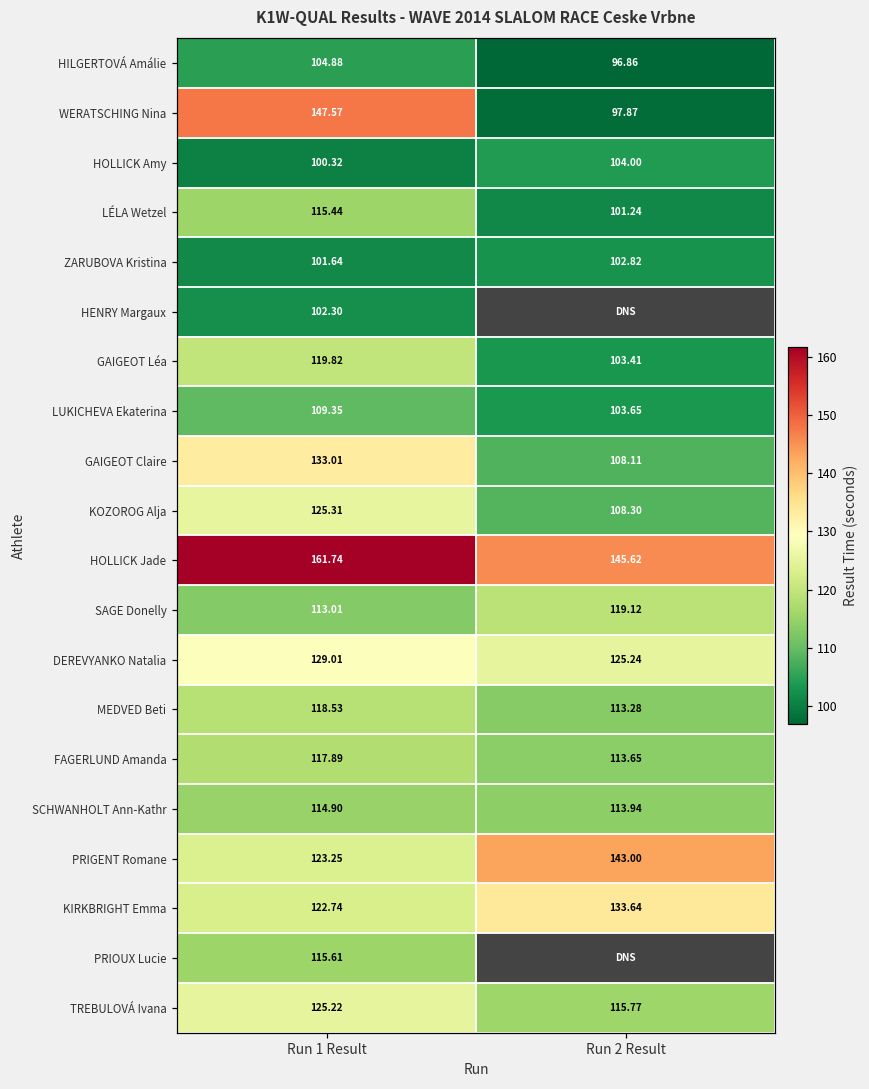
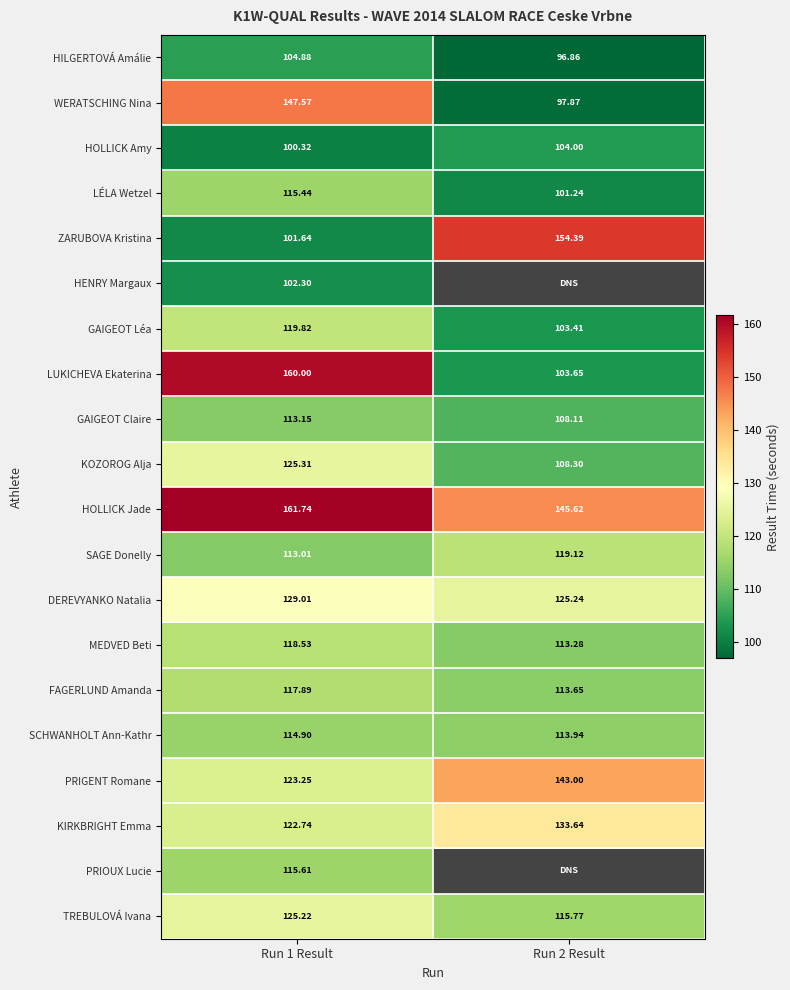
ZARUBOVA Kristina, Run 2 Result: 102.82 -> 154.39
LUKICHEVA Ekaterina, Run 1 Result: 109.35 -> 160.00
GAIGEOT Claire, Run 1 Result: 133.01 -> 113.15
